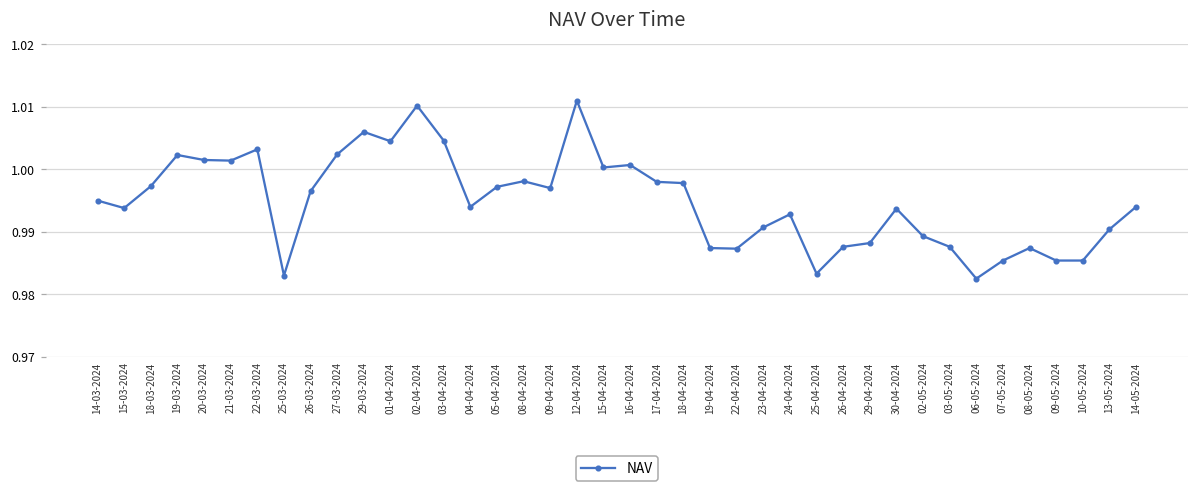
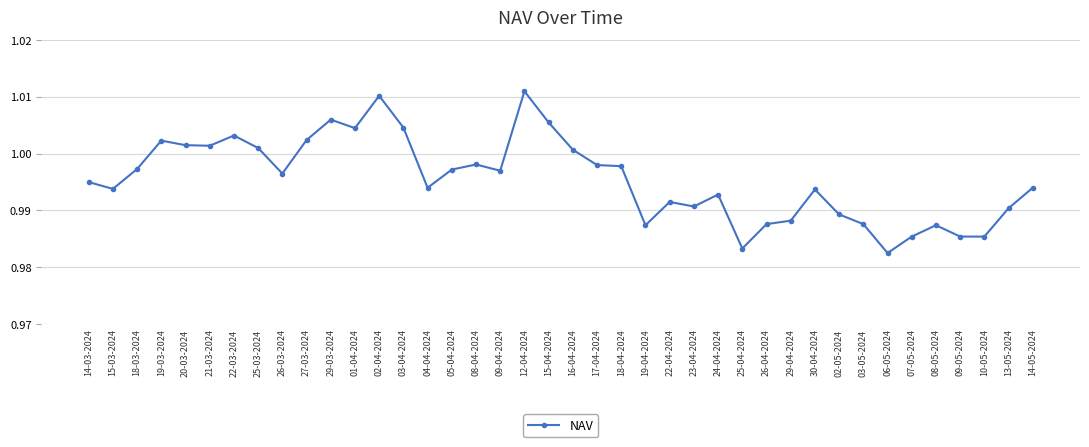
25-03-2024: 0.983 -> 1.001
15-04-2024: 1.000 -> 1.006
22-04-2024: 0.987 -> 0.992
